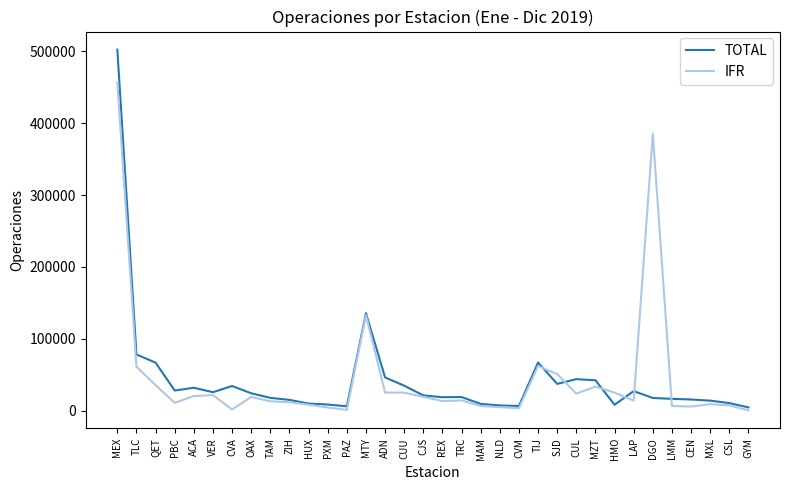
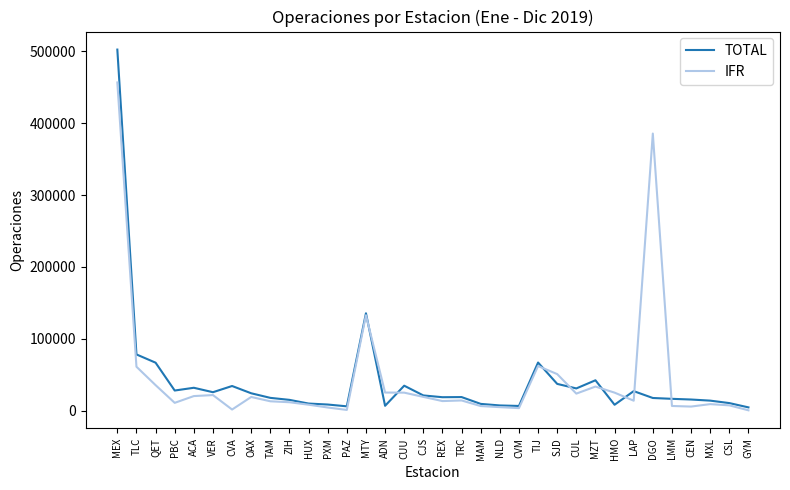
TOTAL, ADN: 50000 -> 10000
TOTAL, CUL: 40000 -> 30000
